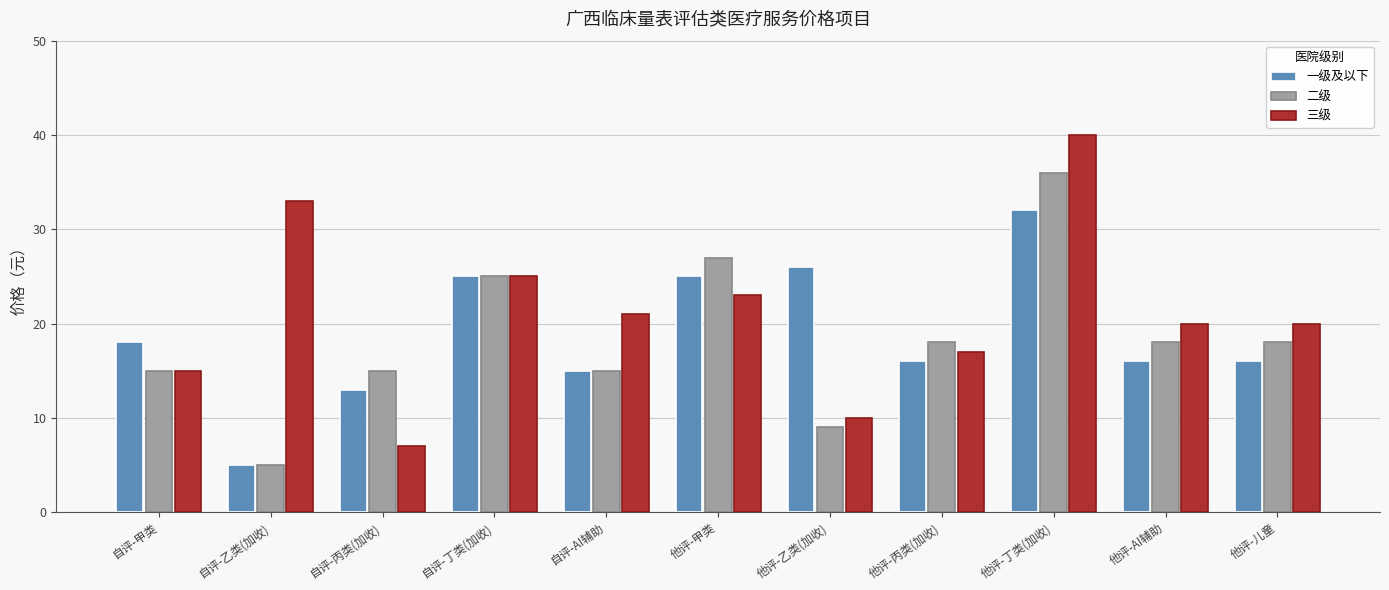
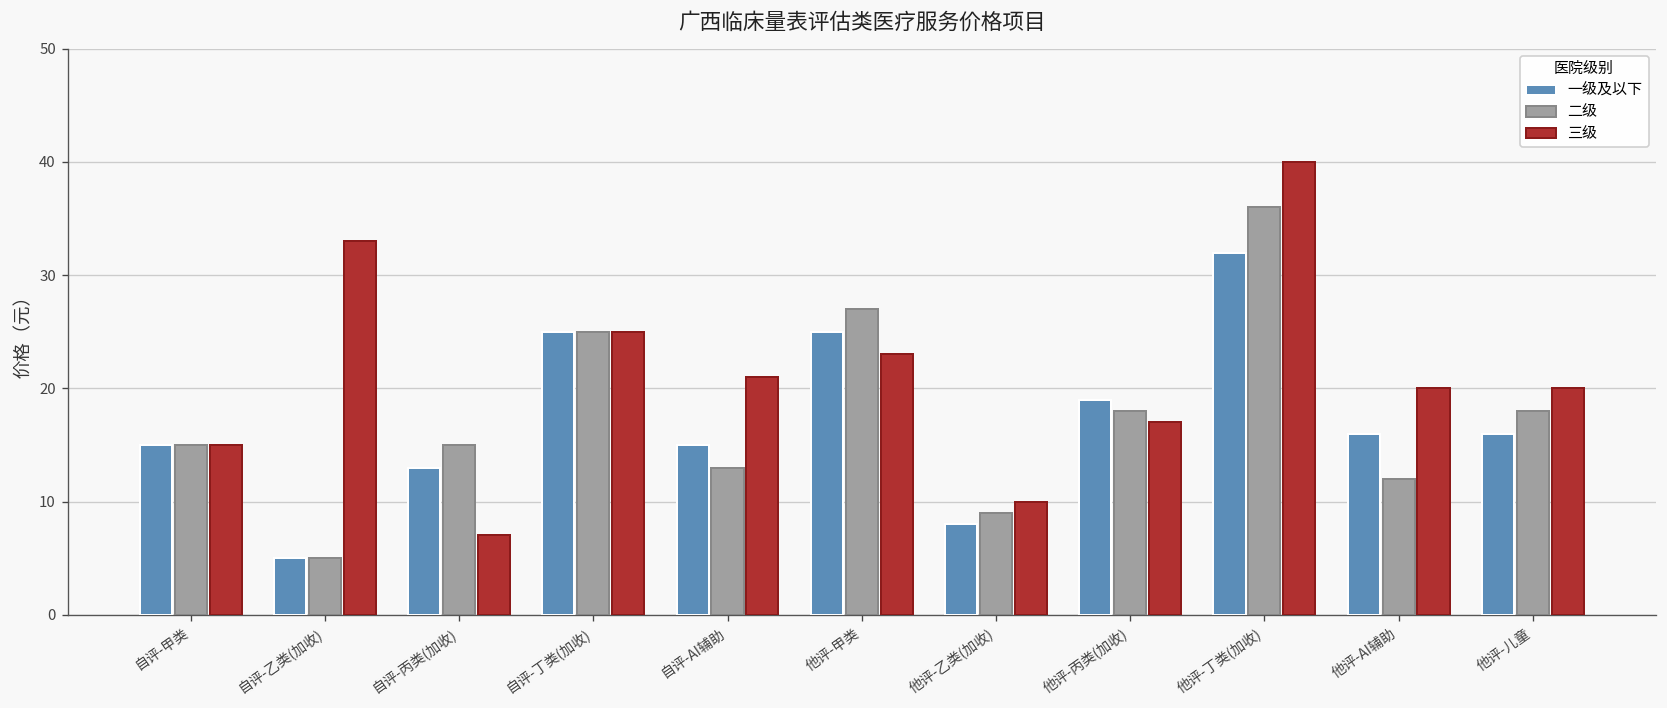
一级及以下, 自评-甲类: 18 -> 15
二级, 自评-AI辅助: 15 -> 13
一级及以下, 他评-乙类(加收): 26 -> 8
一级及以下, 他评-丙类(加收): 16 -> 19
二级, 他评-AI辅助: 18 -> 12
